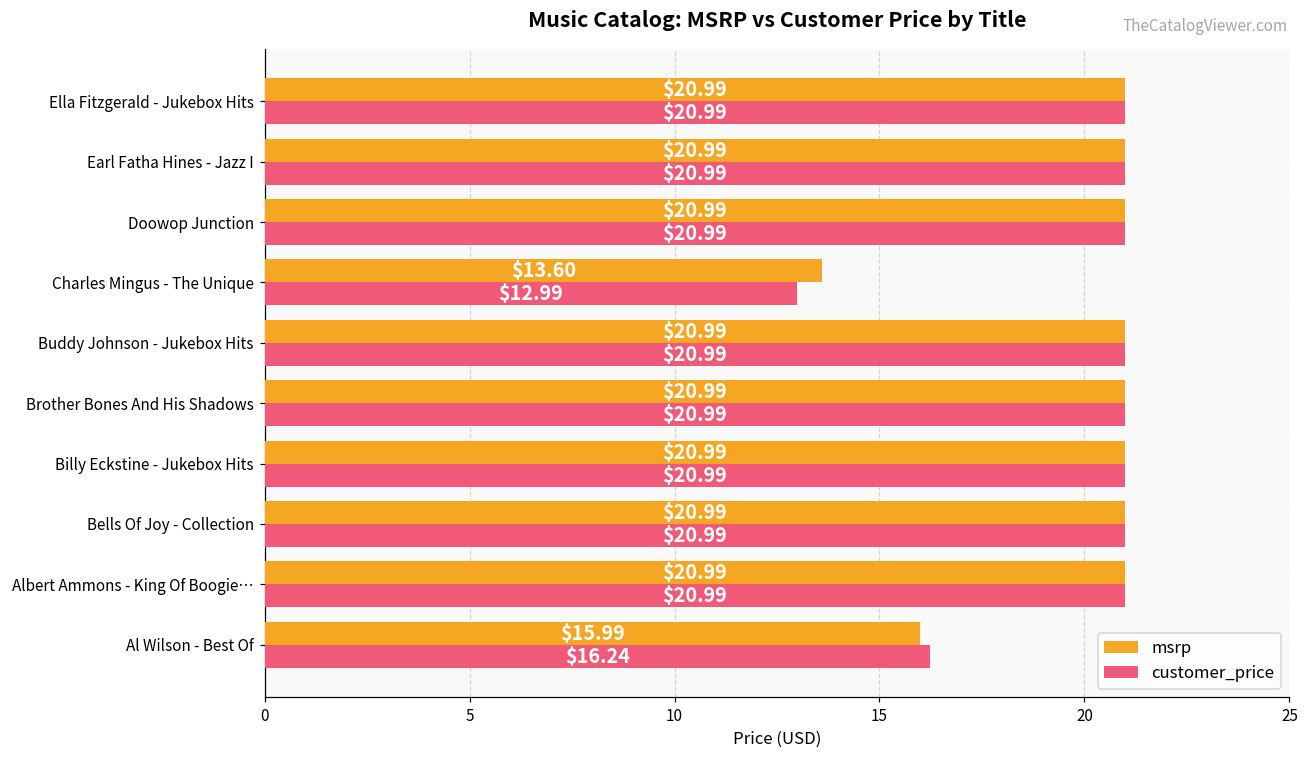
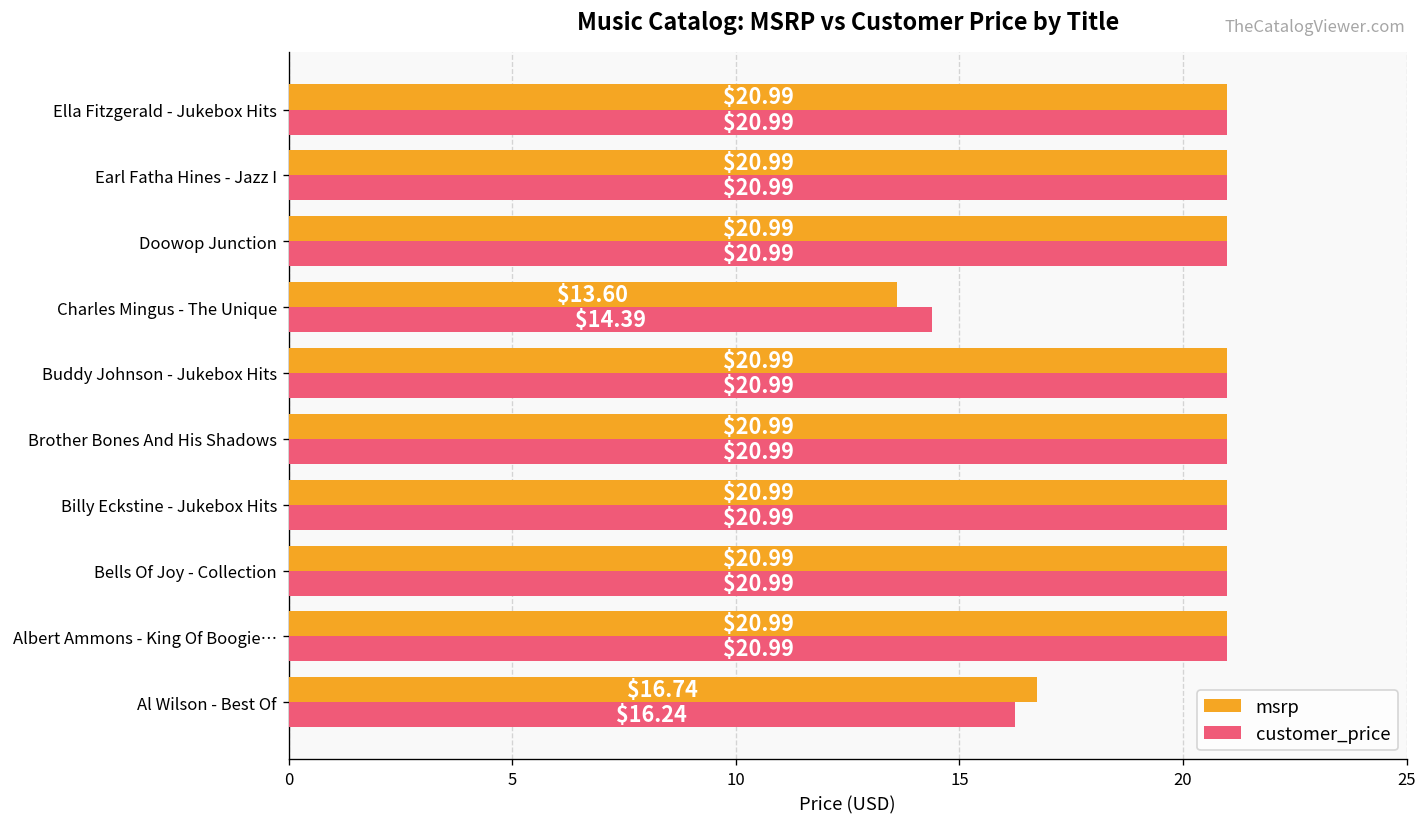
customer_price, Charles Mingus - The Unique: $12.99 -> $14.39
msrp, Al Wilson - Best Of: $15.99 -> $16.74
